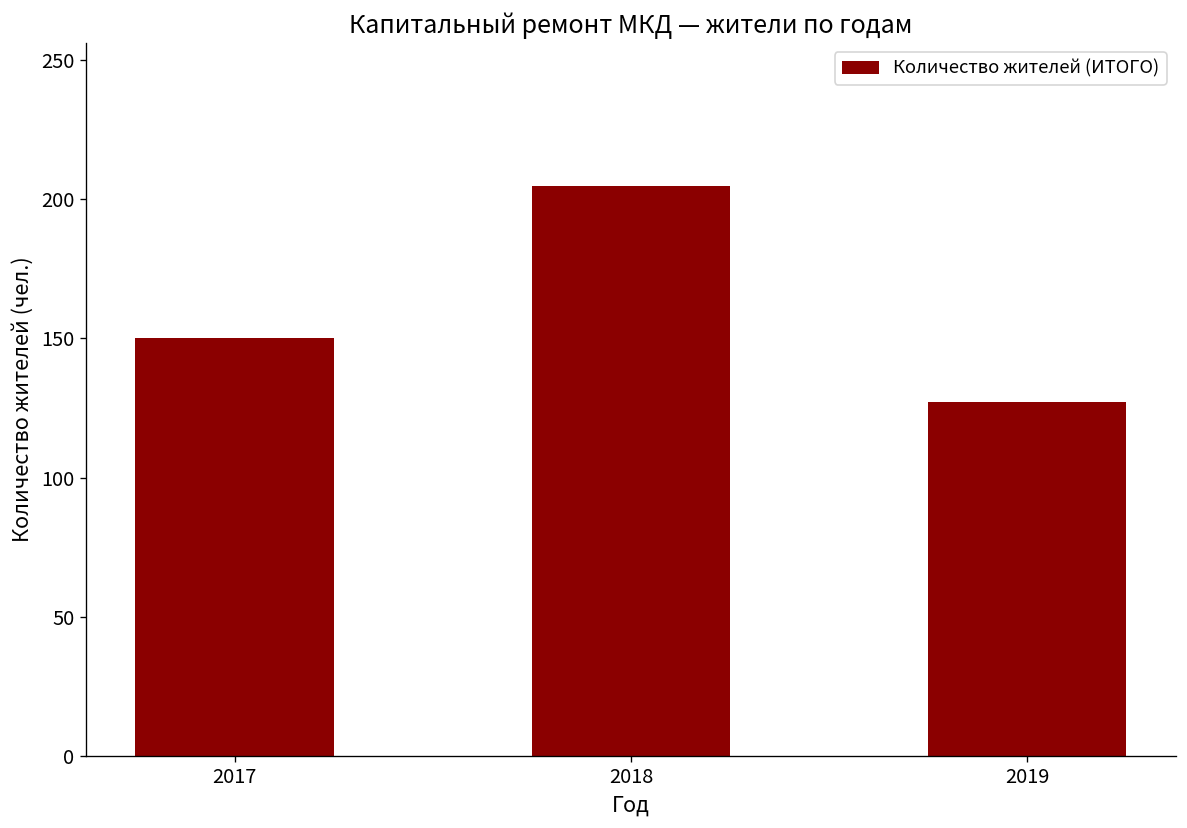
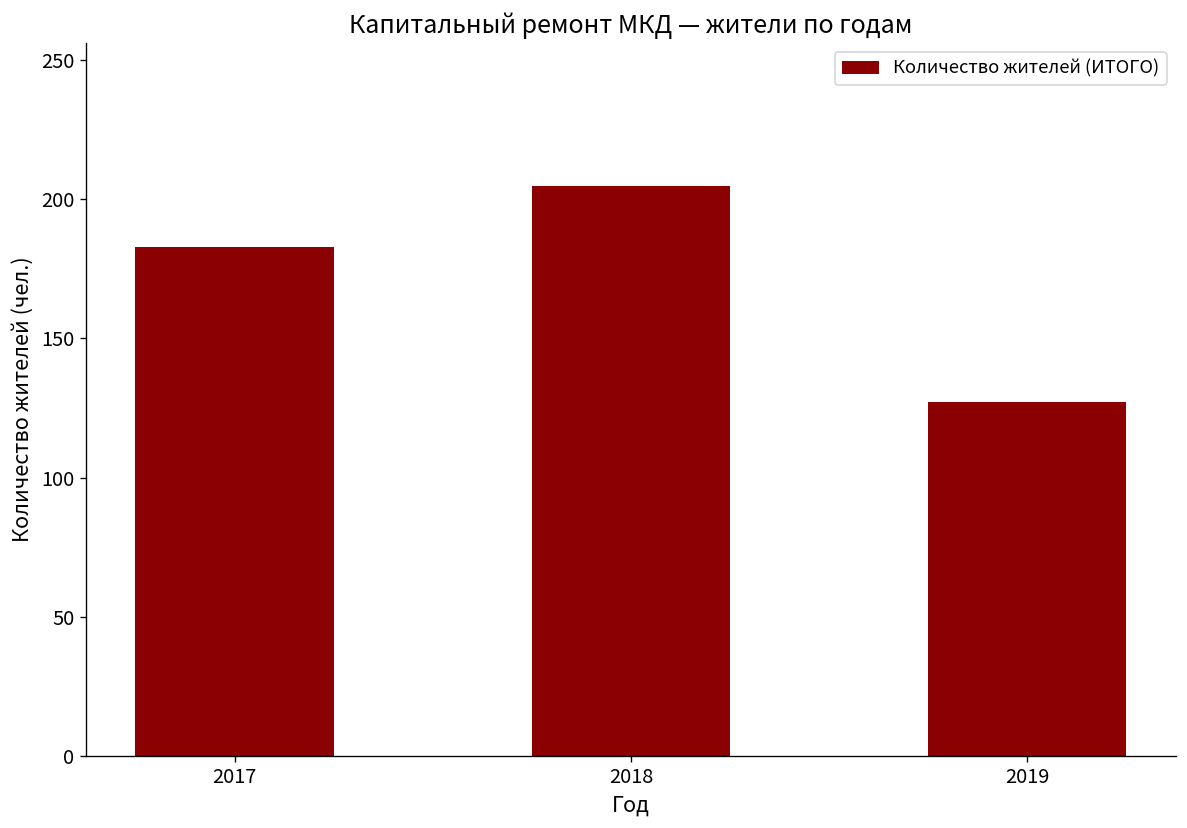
2017: 150 -> 183
